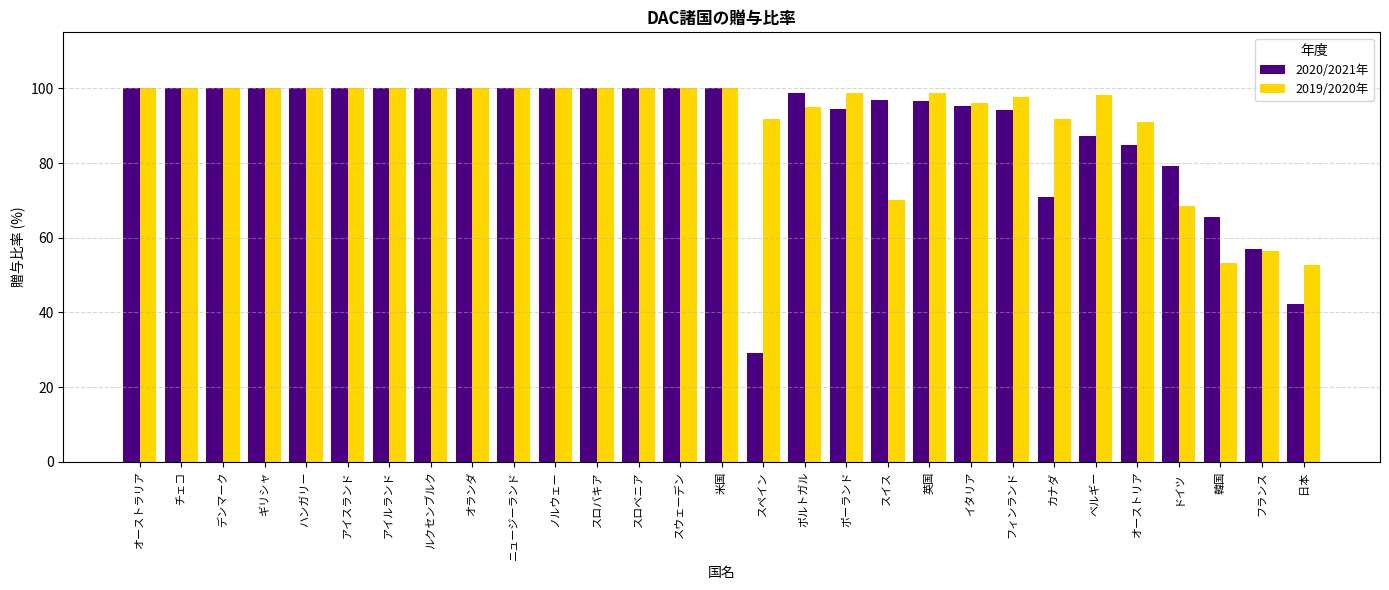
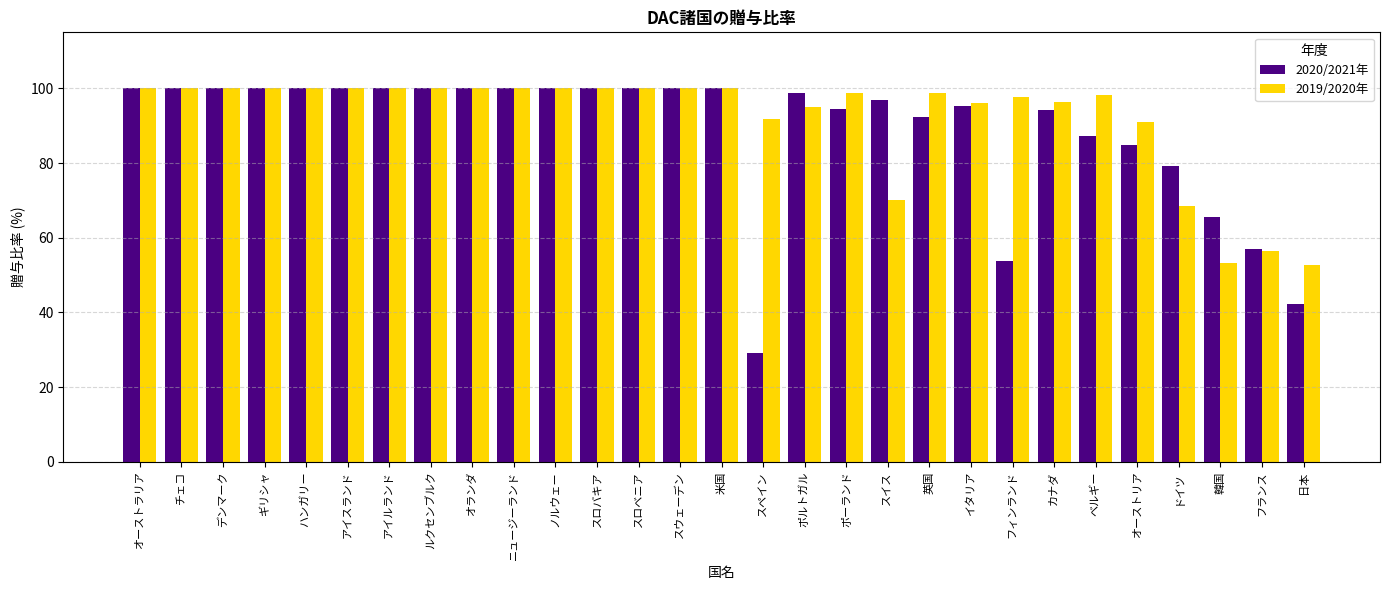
2020/2021年, 英国: 97 -> 92
2020/2021年, フィンランド: 94 -> 54
2020/2021年, カナダ: 71 -> 94
2019/2020年, カナダ: 92 -> 96
